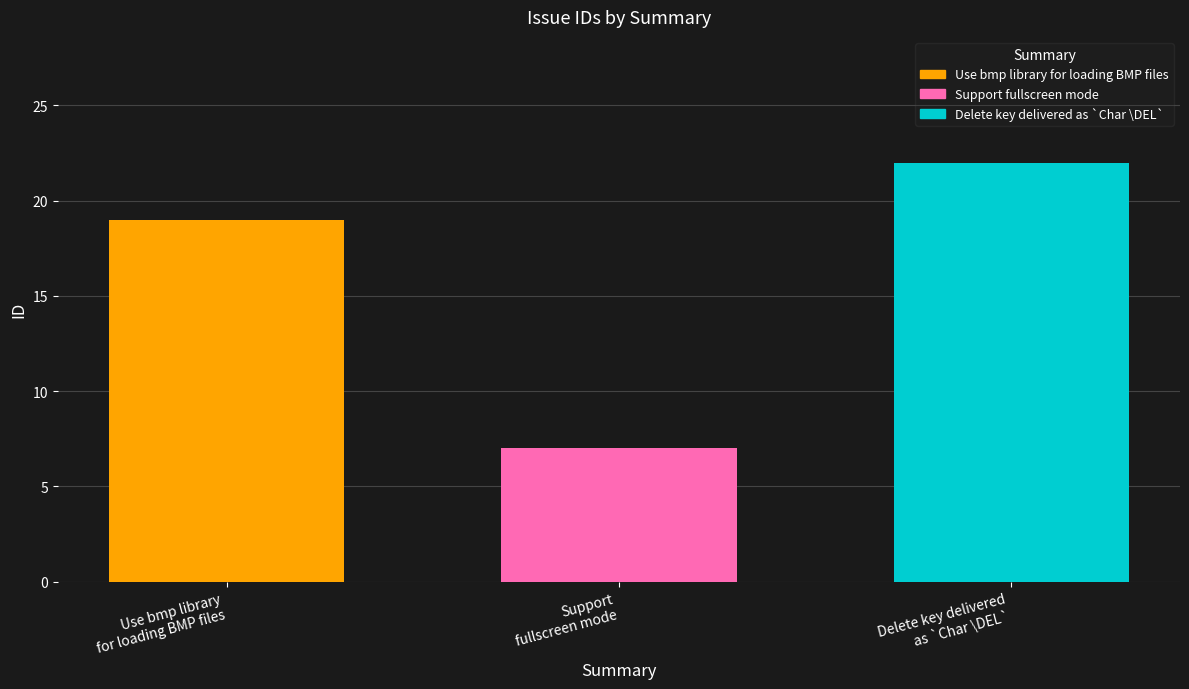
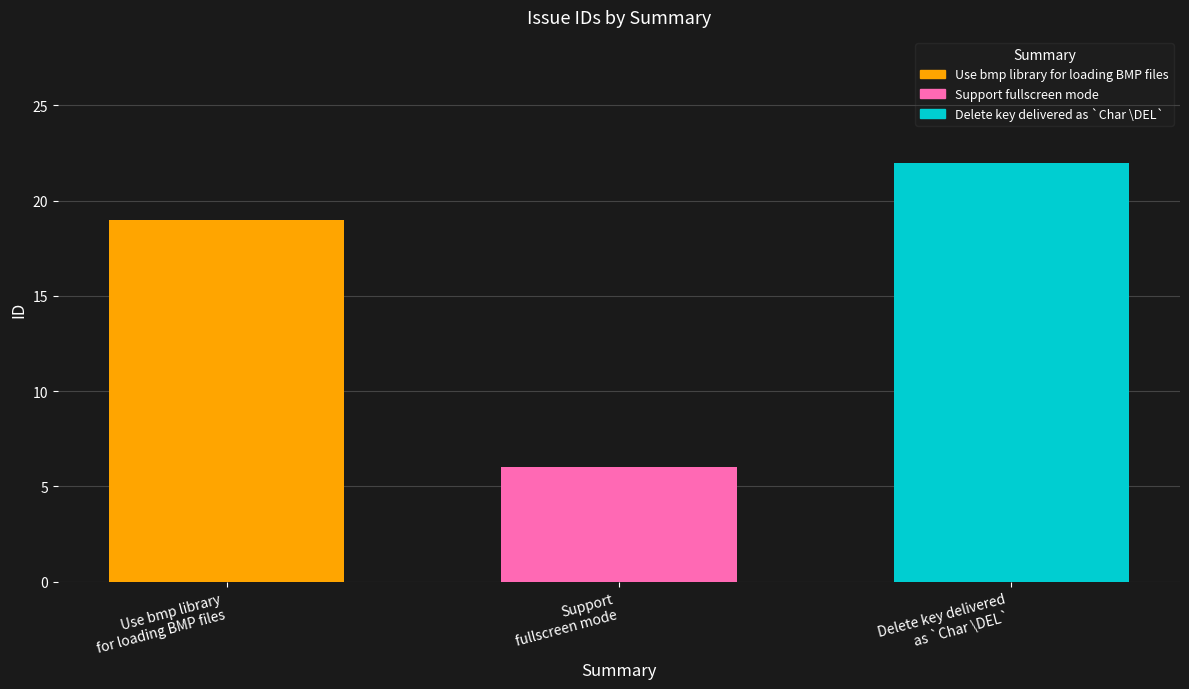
Support fullscreen mode: 7 -> 6
